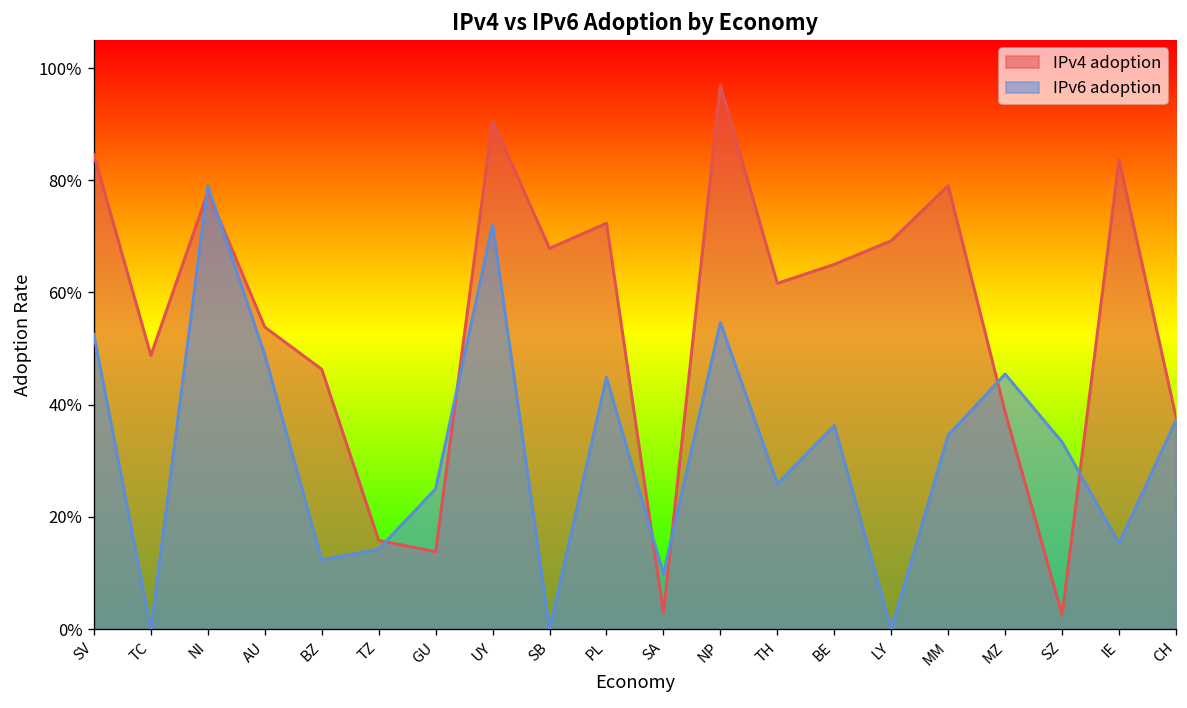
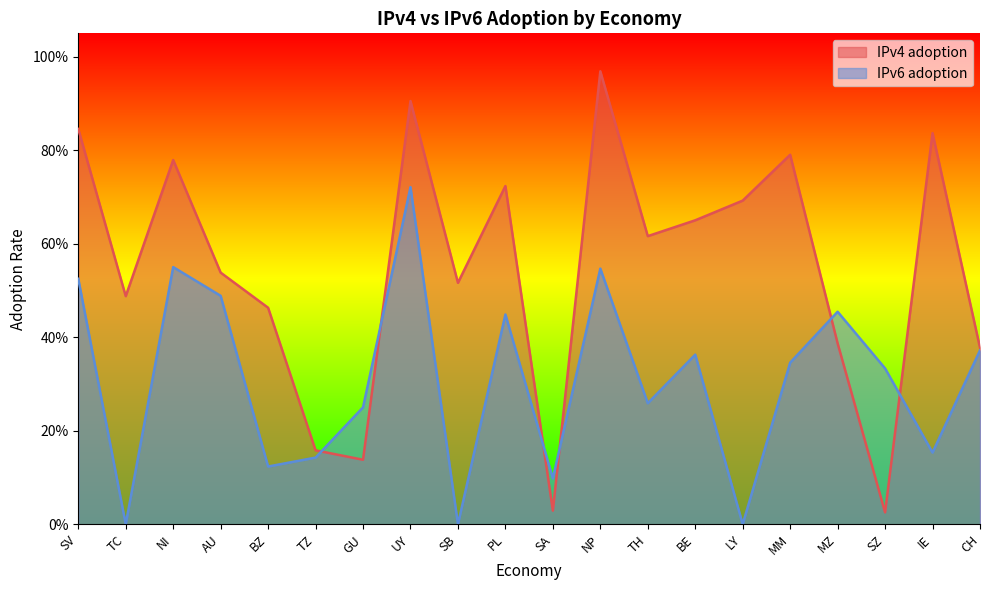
IPv6 adoption, NI: 79% -> 55%
IPv4 adoption, SB: 68% -> 52%
